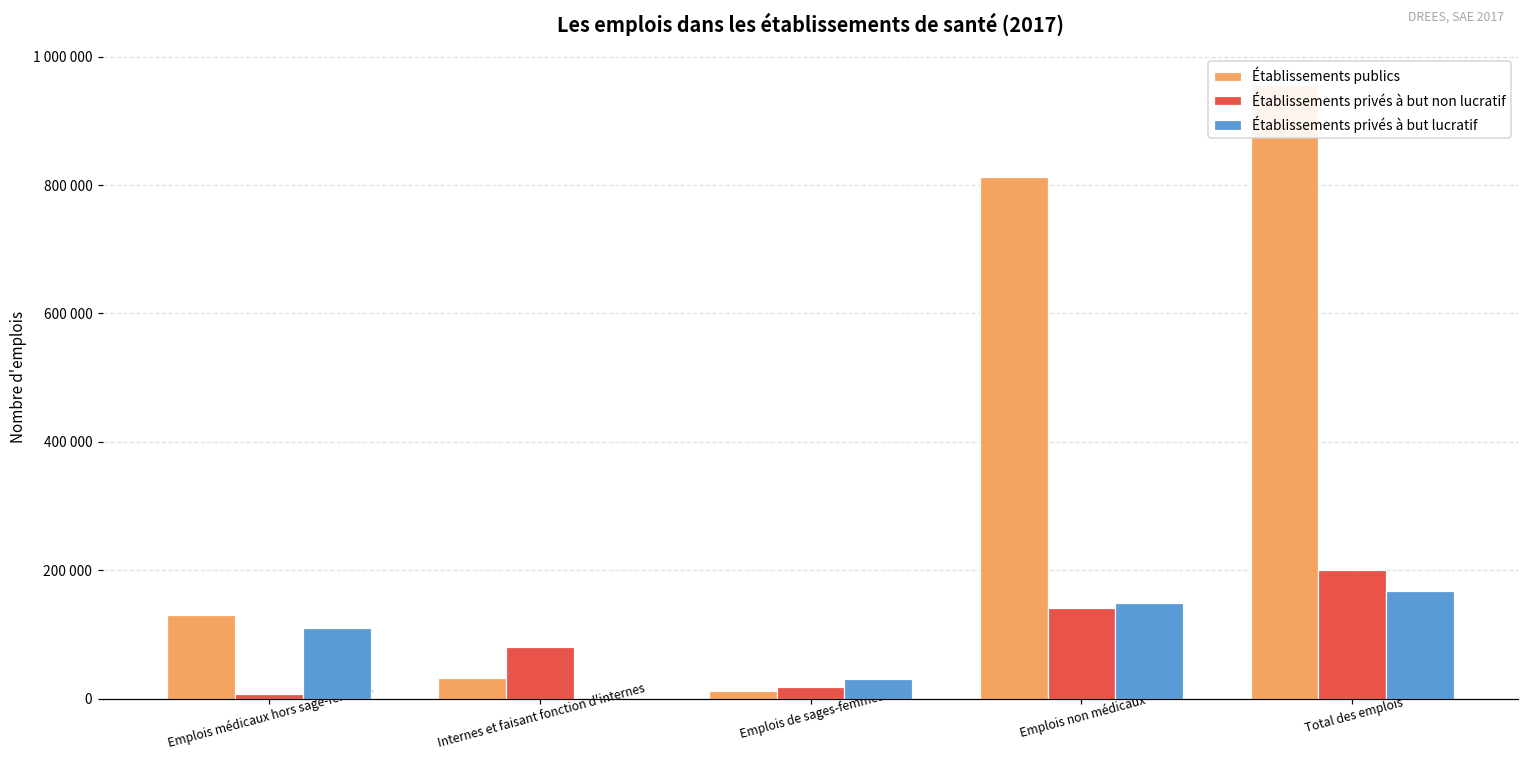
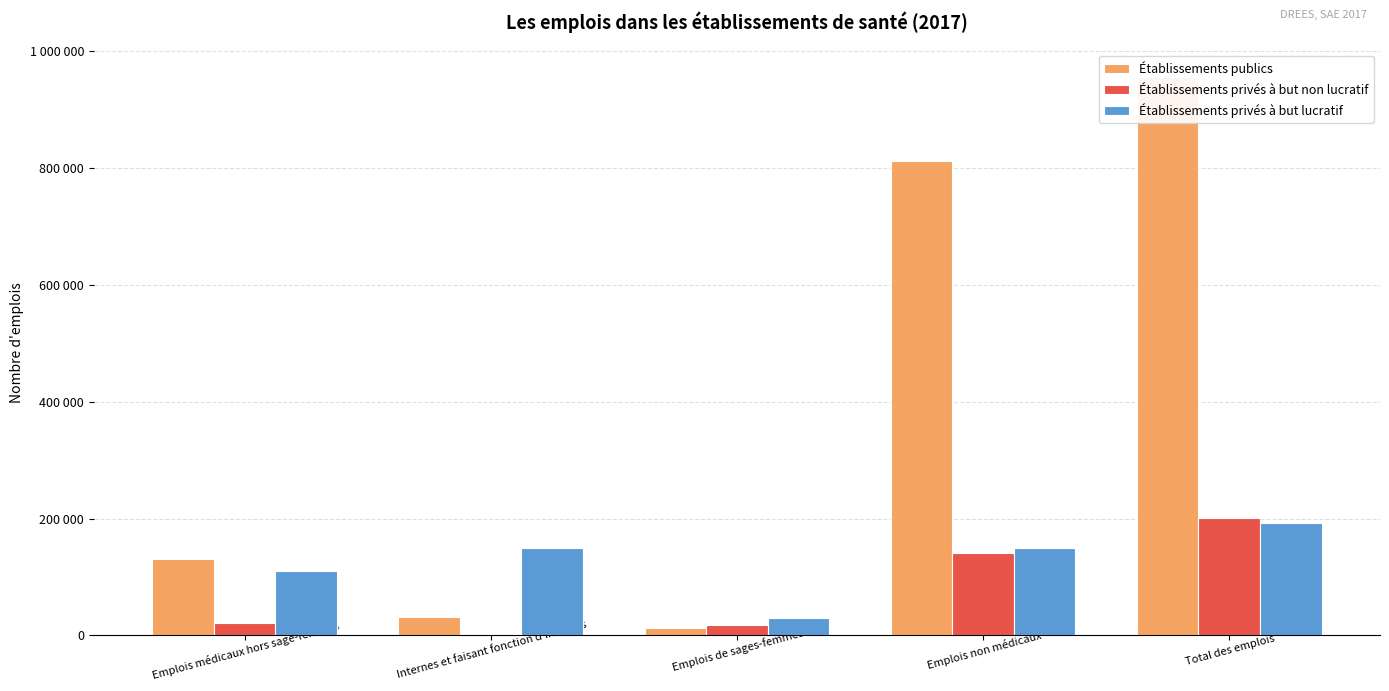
Établissements privés à but non lucratif, Emplois médicaux hors sage-femmes: 10000 -> 20000
Établissements privés à but non lucratif, Internes et faisant fonction d'internes: 80000 -> 0
Établissements privés à but lucratif, Internes et faisant fonction d'internes: 0 -> 150000
Établissements privés à but lucratif, Total des emplois: 170000 -> 190000
